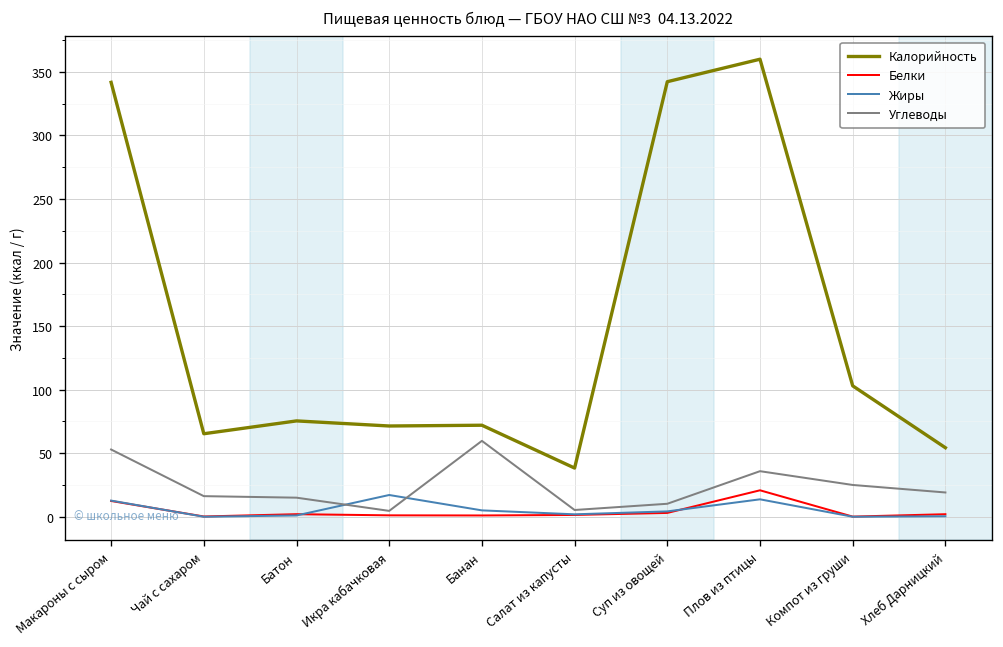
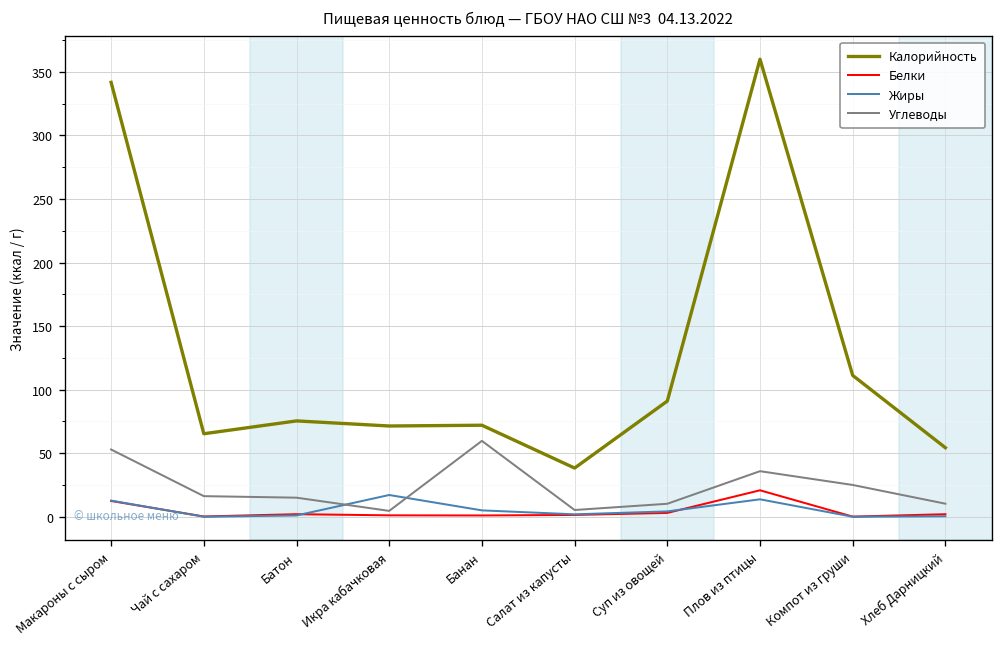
Калорийность, Суп из овощей: 342 -> 91
Калорийность, Компот из груши: 103 -> 111
Углеводы, Хлеб Дарницкий: 19 -> 10
